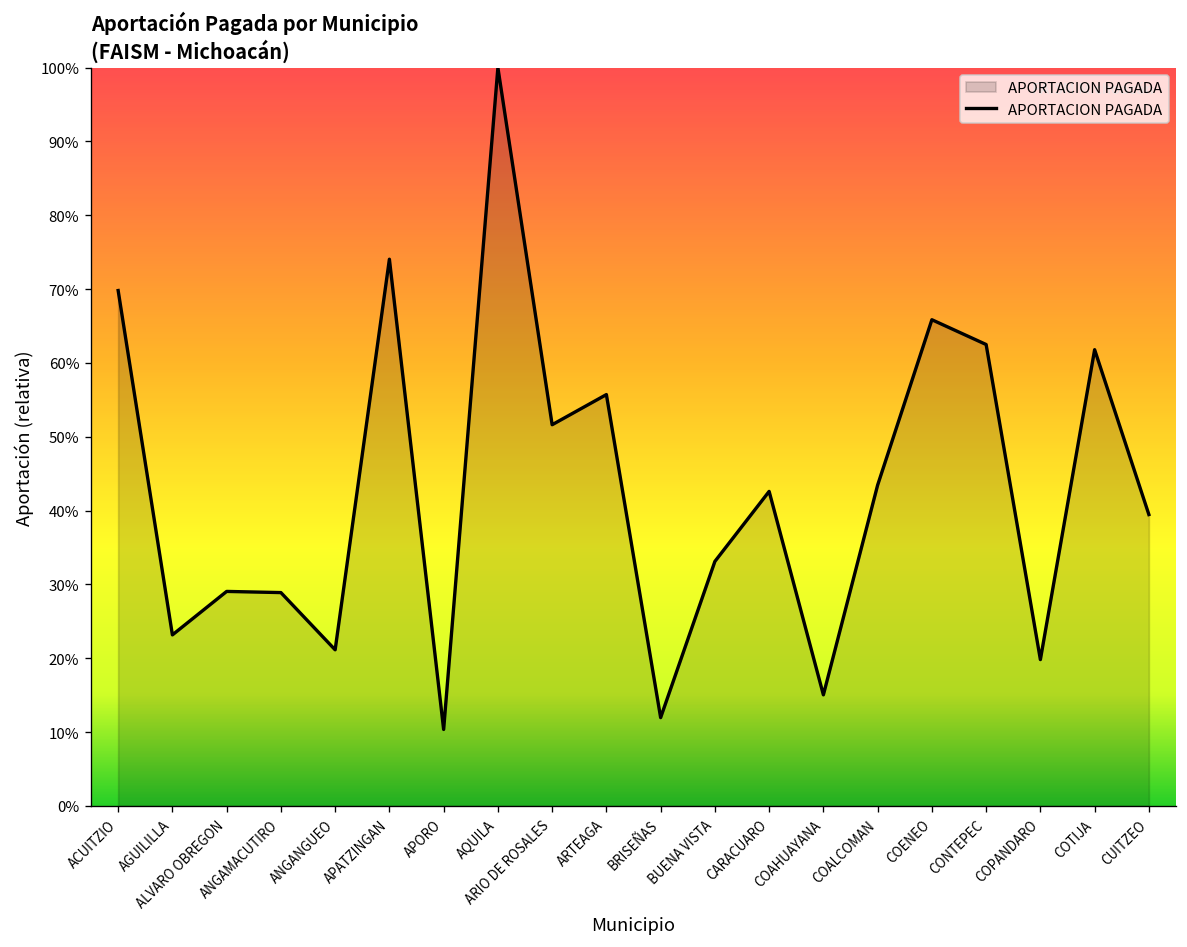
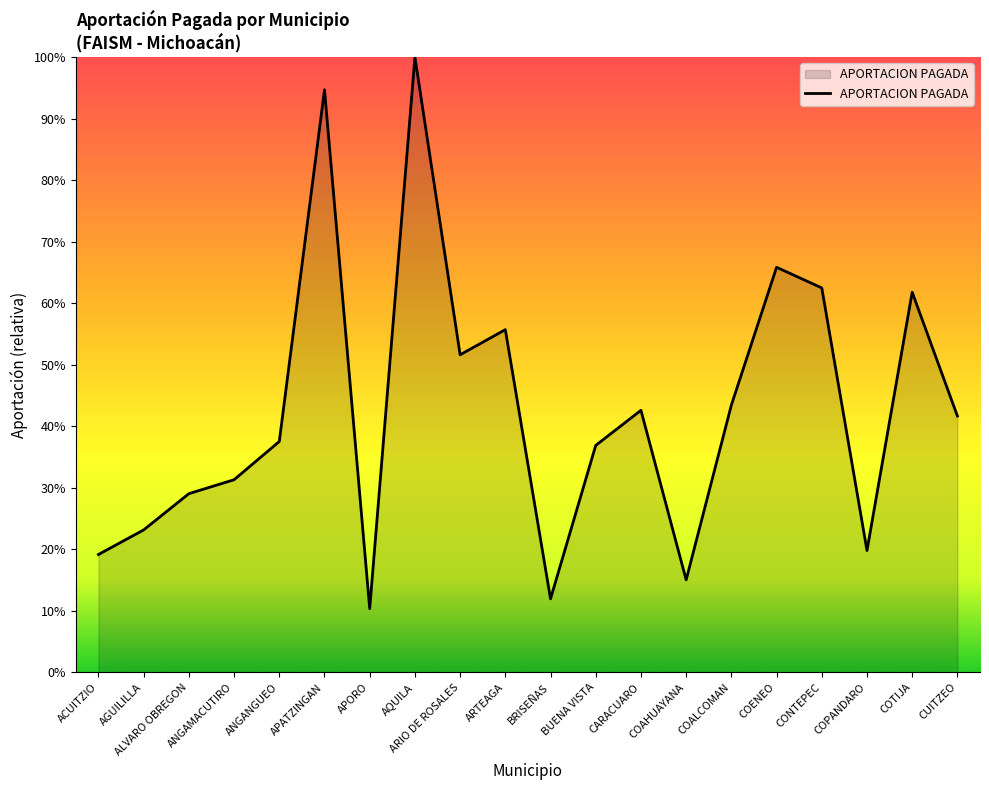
ACUITZIO: 70% -> 19%
ANGAMACUTIRO: 29% -> 31%
ANGANGUEO: 21% -> 38%
APATZINGAN: 74% -> 95%
BUENA VISTA: 33% -> 37%
CUITZEO: 39% -> 42%
